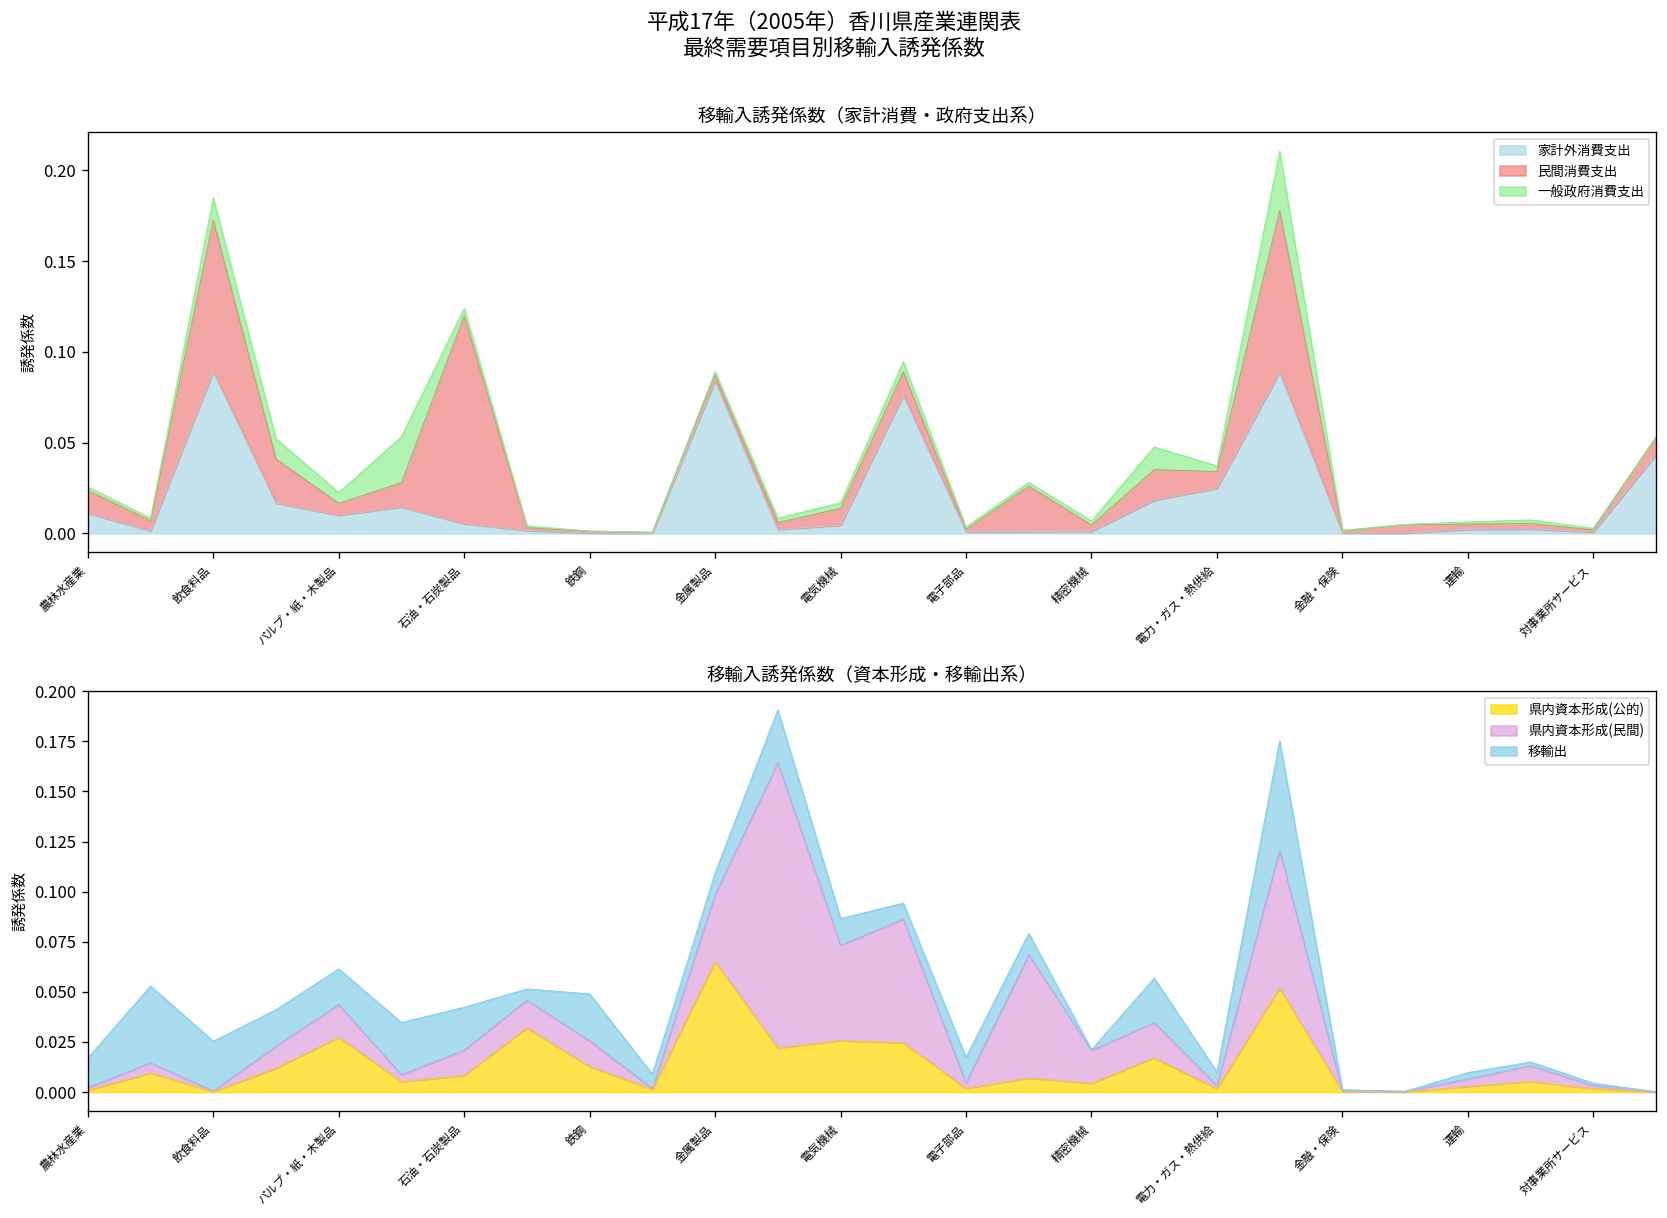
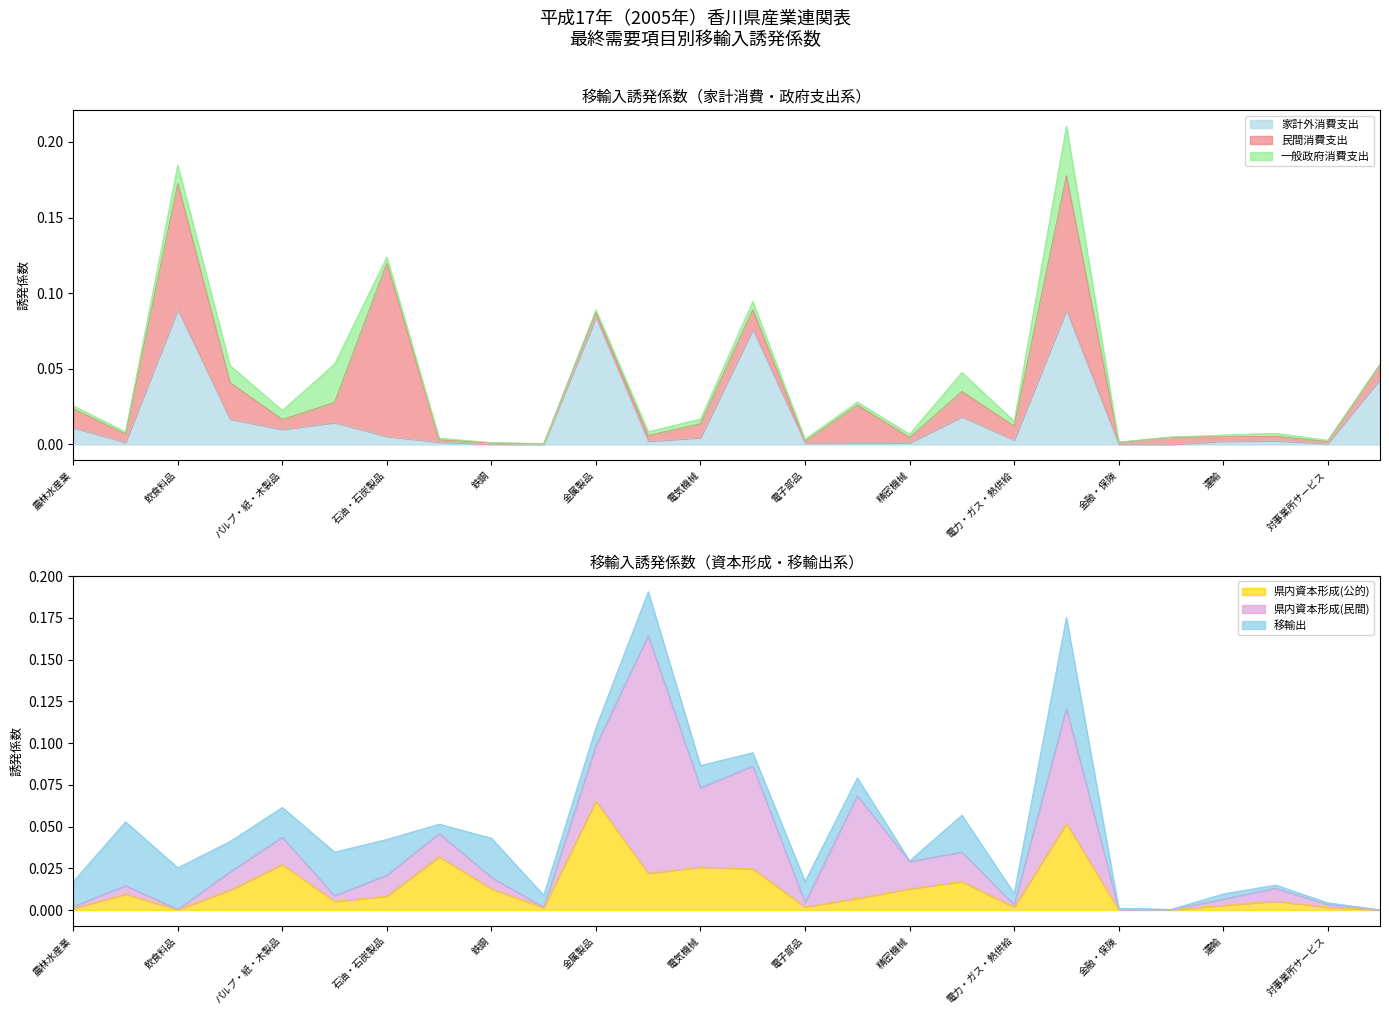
移輸入誘発係数（家計消費・政府支出系）, 家計外消費支出, 電力・ガス・熱供給: 0.025 -> 0.003
移輸入誘発係数（資本形成・移輸出系）, 県内資本形成(民間), 鉄鋼: 0.013 -> 0.007
移輸入誘発係数（資本形成・移輸出系）, 県内資本形成(公的), 精密機械: 0.004 -> 0.013
